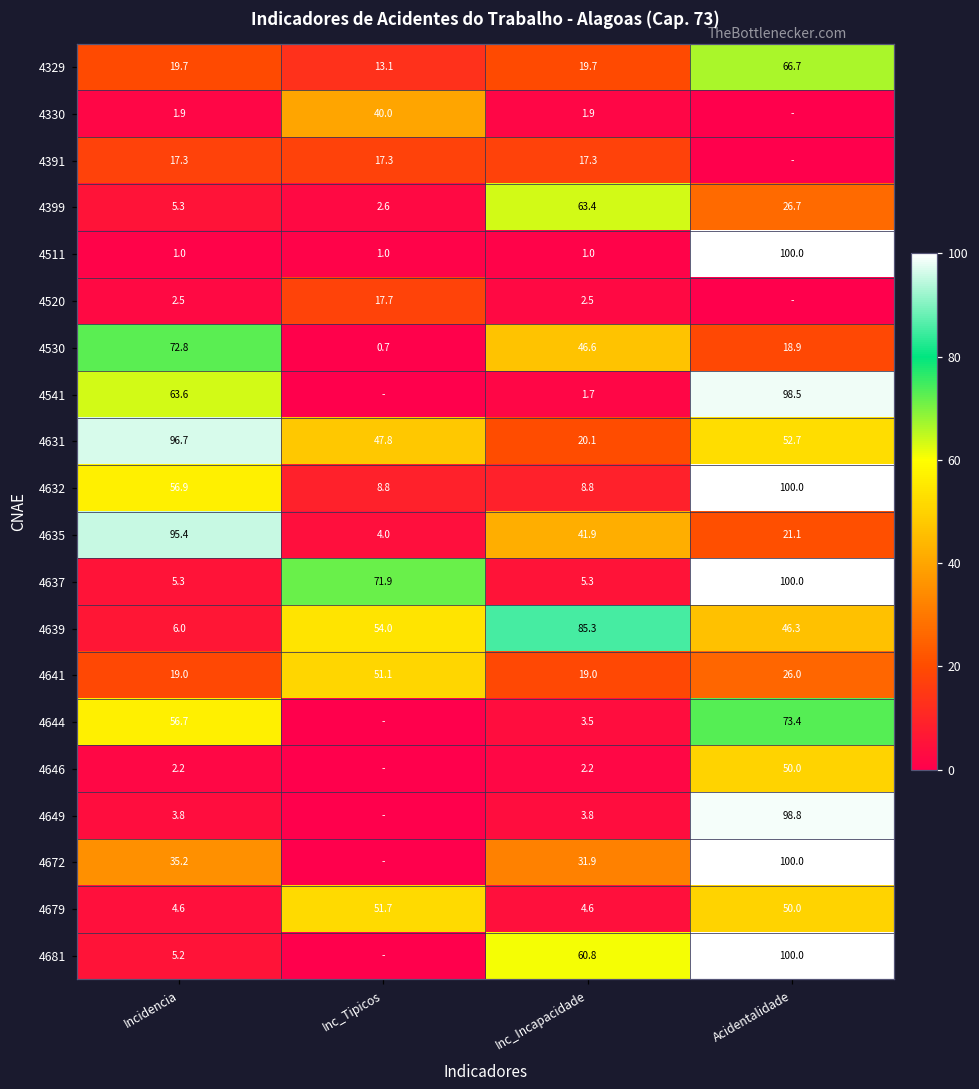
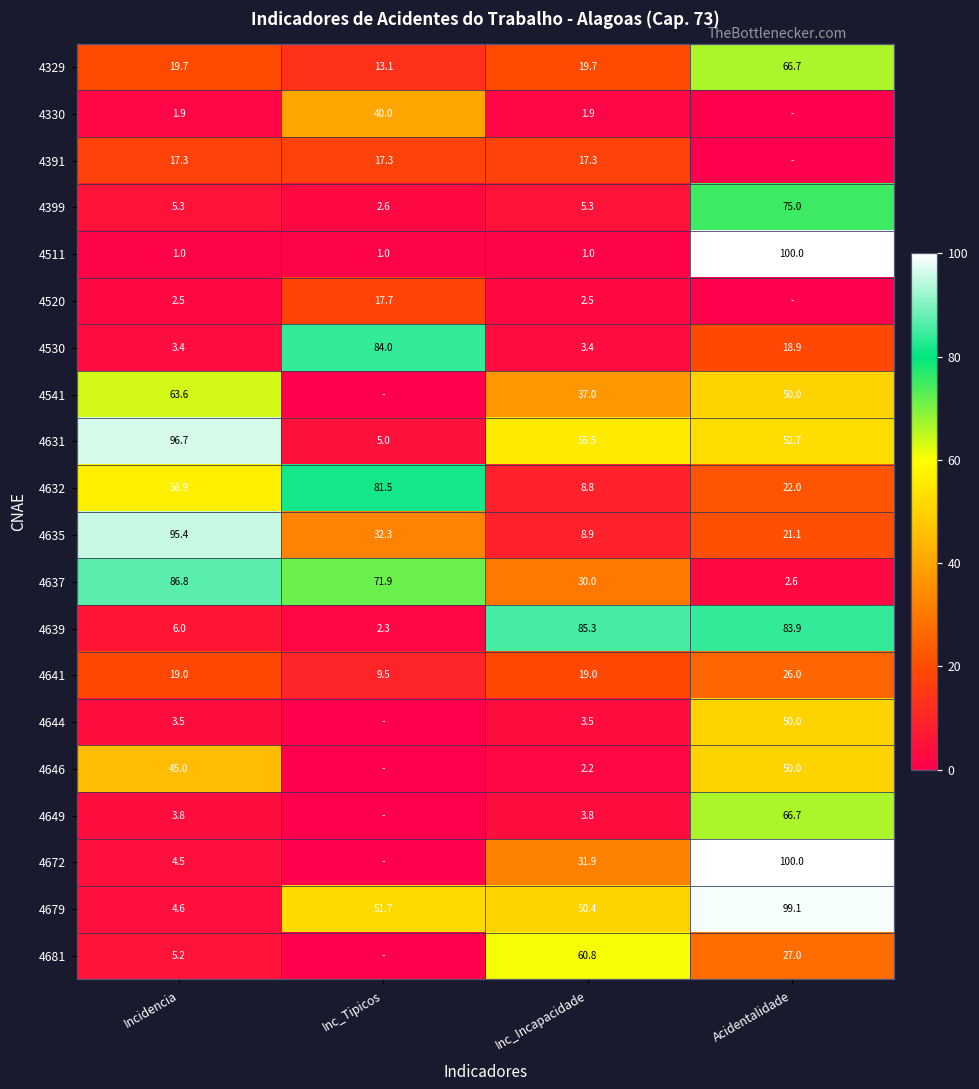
4399, Inc_Incapacidade: 63.4 -> 5.3
4399, Acidentalidade: 26.7 -> 75.0
4530, Incidencia: 72.8 -> 3.4
4530, Inc_Tipicos: 0.7 -> 84.0
4530, Inc_Incapacidade: 46.6 -> 3.4
4541, Inc_Incapacidade: 1.7 -> 37.0
4541, Acidentalidade: 98.5 -> 50.0
4631, Inc_Tipicos: 47.8 -> 5.0
4631, Inc_Incapacidade: 20.1 -> 55.5
4632, Inc_Tipicos: 8.8 -> 81.5
4632, Acidentalidade: 100.0 -> 22.0
4635, Inc_Tipicos: 4.0 -> 32.3
4635, Inc_Incapacidade: 41.9 -> 8.9
4637, Incidencia: 5.3 -> 86.8
4637, Inc_Incapacidade: 5.3 -> 30.0
4637, Acidentalidade: 100.0 -> 2.6
4639, Inc_Tipicos: 54.0 -> 2.3
4639, Acidentalidade: 46.3 -> 83.9
4641, Inc_Tipicos: 51.1 -> 9.5
4644, Incidencia: 56.7 -> 3.5
4644, Acidentalidade: 73.4 -> 50.0
4646, Incidencia: 2.2 -> 45.0
4649, Acidentalidade: 98.8 -> 66.7
4672, Incidencia: 35.2 -> 4.5
4679, Inc_Incapacidade: 4.6 -> 50.4
4679, Acidentalidade: 50.0 -> 99.1
4681, Acidentalidade: 100.0 -> 27.0
